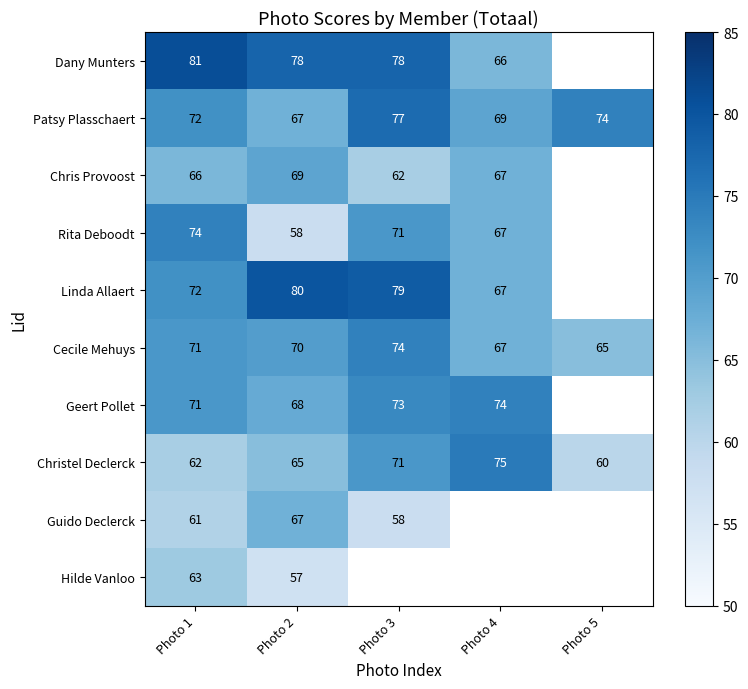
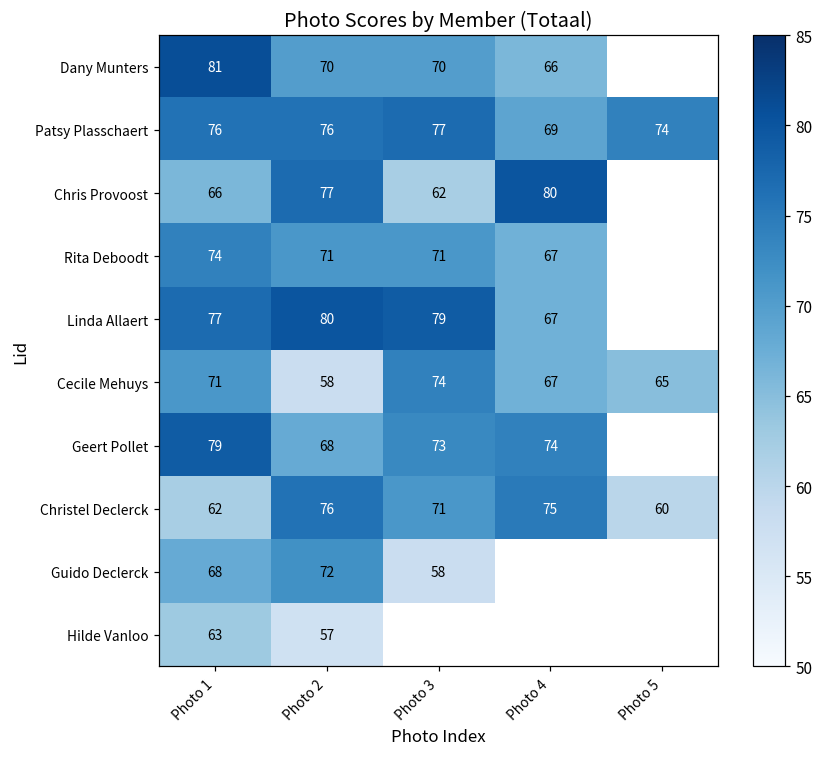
Dany Munters, Photo 2: 78 -> 70
Dany Munters, Photo 3: 78 -> 70
Patsy Plasschaert, Photo 1: 72 -> 76
Patsy Plasschaert, Photo 2: 67 -> 76
Chris Provoost, Photo 2: 69 -> 77
Chris Provoost, Photo 4: 67 -> 80
Rita Deboodt, Photo 2: 58 -> 71
Linda Allaert, Photo 1: 72 -> 77
Cecile Mehuys, Photo 2: 70 -> 58
Geert Pollet, Photo 1: 71 -> 79
Christel Declerck, Photo 2: 65 -> 76
Guido Declerck, Photo 1: 61 -> 68
Guido Declerck, Photo 2: 67 -> 72
